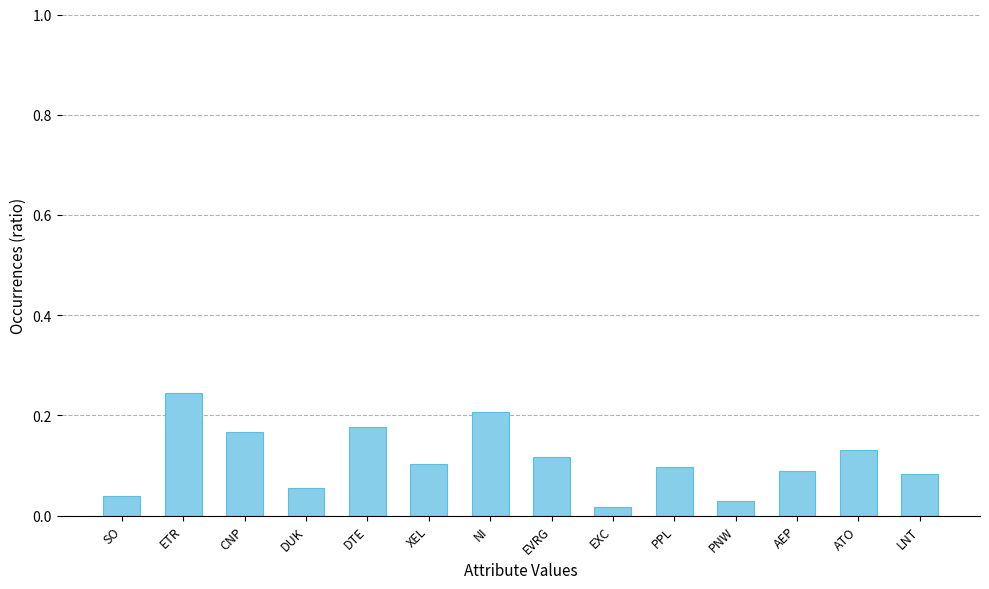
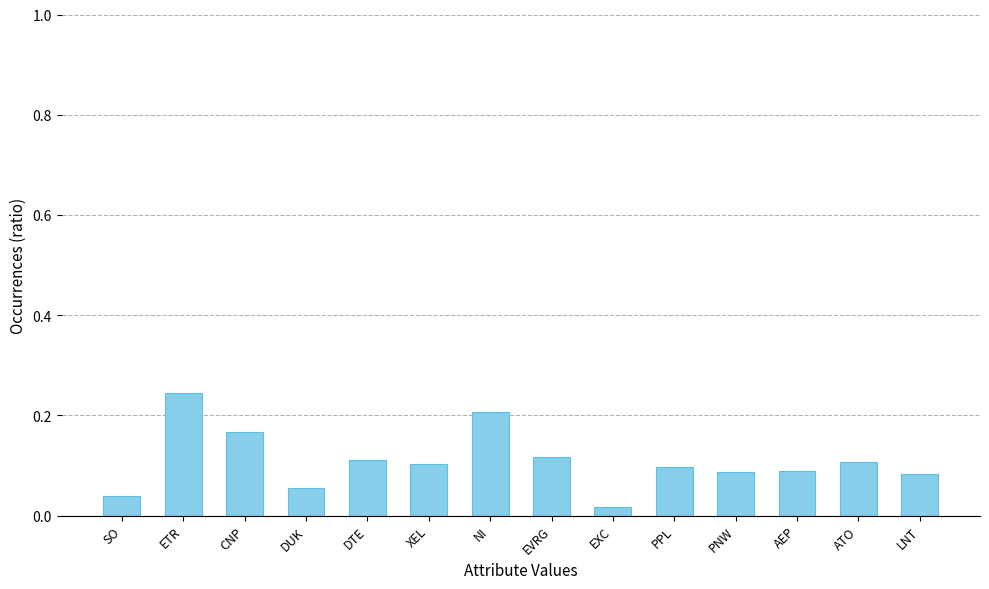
DTE: 0.18 -> 0.11
PNW: 0.03 -> 0.09
ATO: 0.13 -> 0.11
